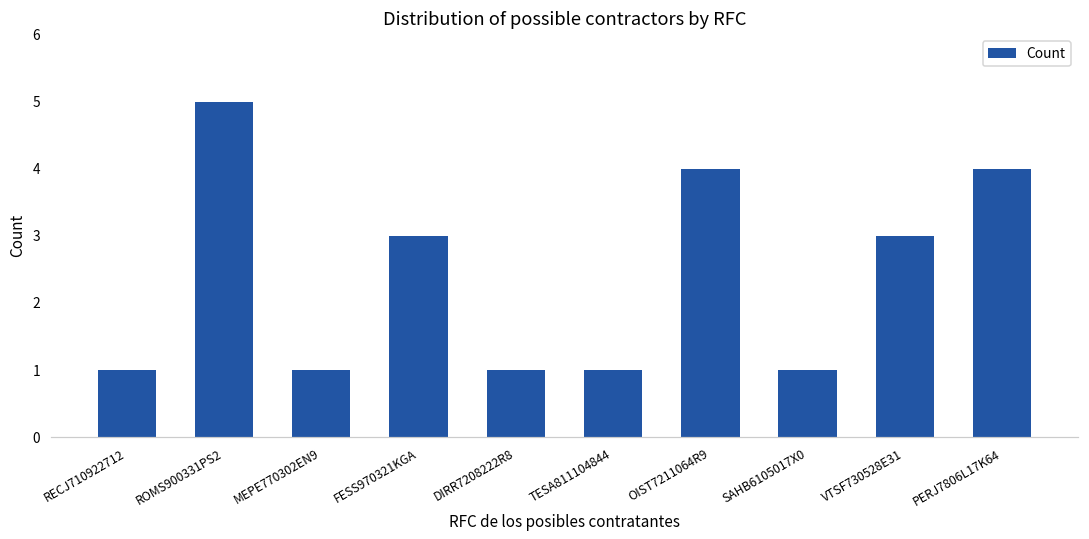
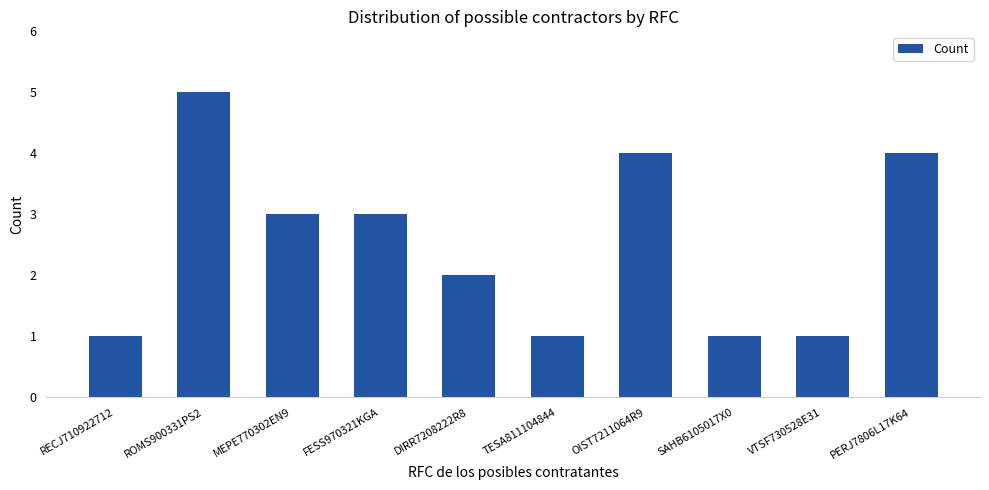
MEPE770302EN9: 1 -> 3
DIRR7208222R8: 1 -> 2
VTSF730528E31: 3 -> 1
